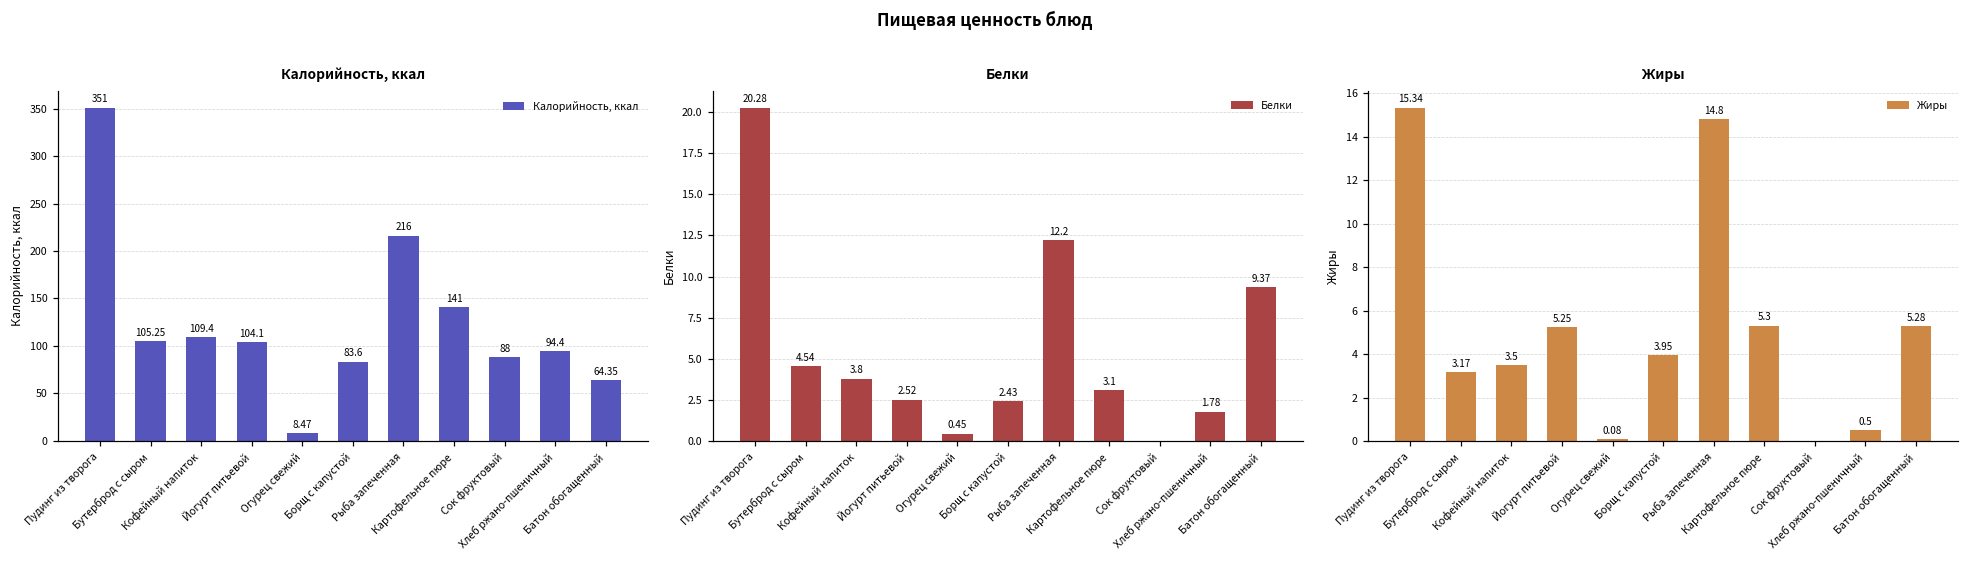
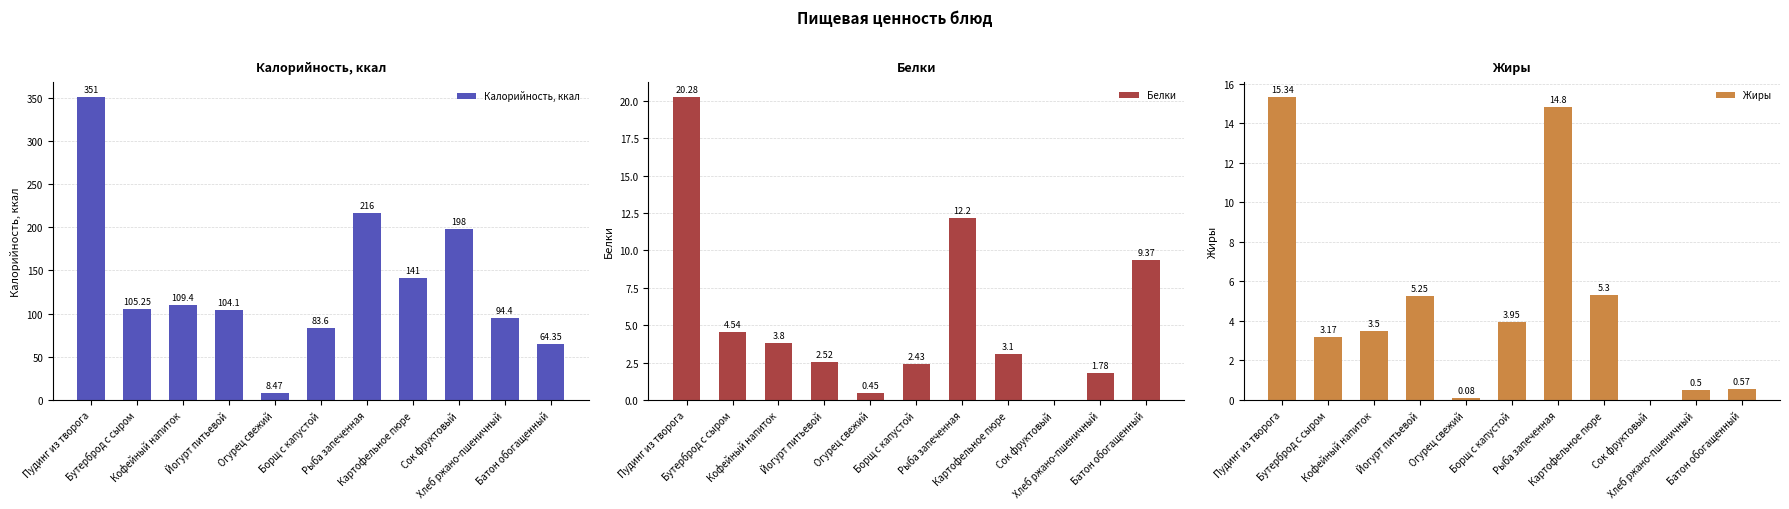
Калорийность, ккал, Сок фруктовый: 88 -> 198
Жиры, Батон обогащенный: 5.28 -> 0.57
